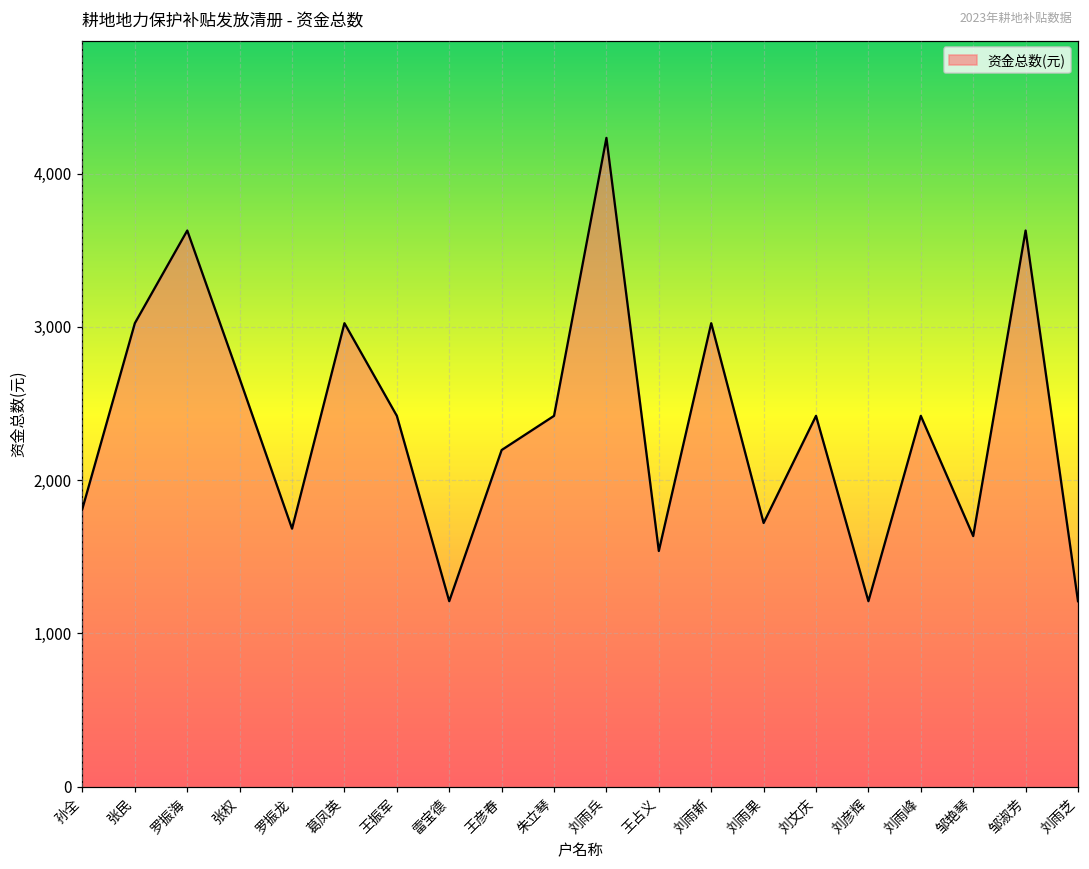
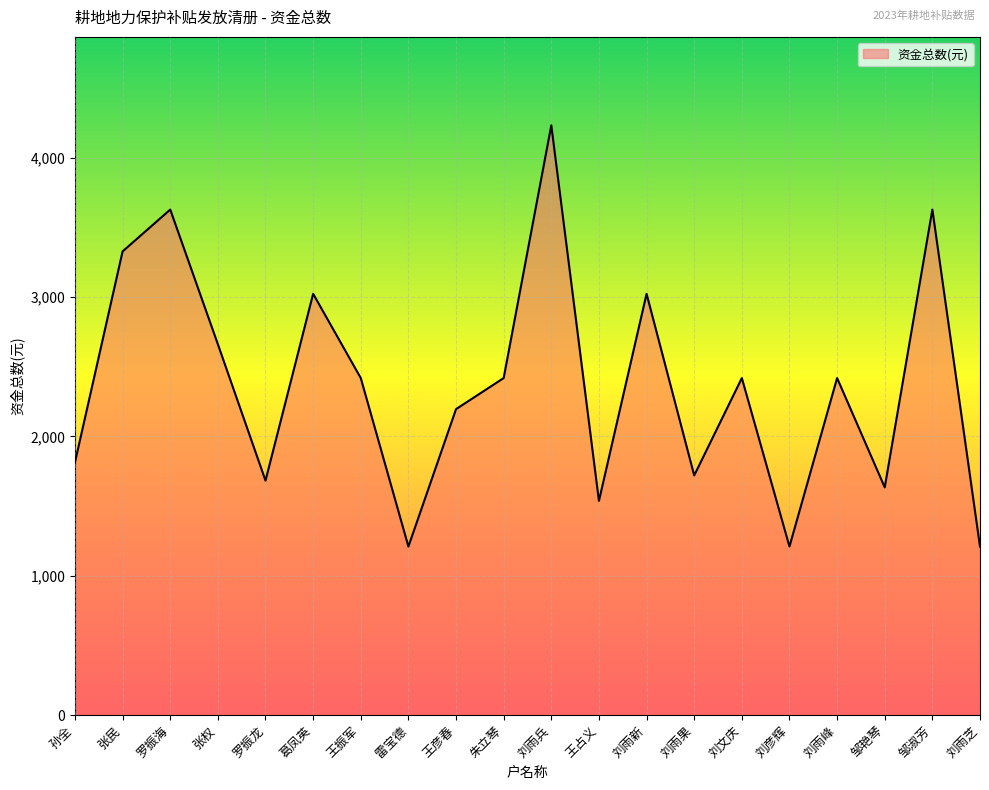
张民: 3,020 -> 3,330
